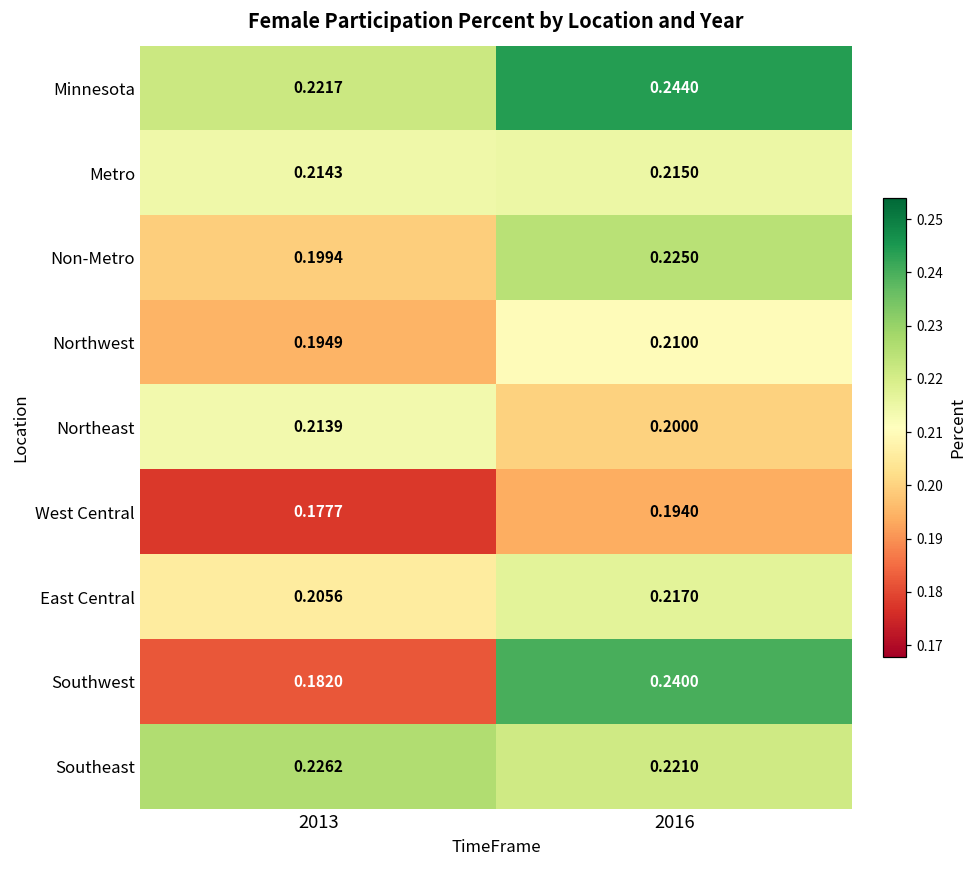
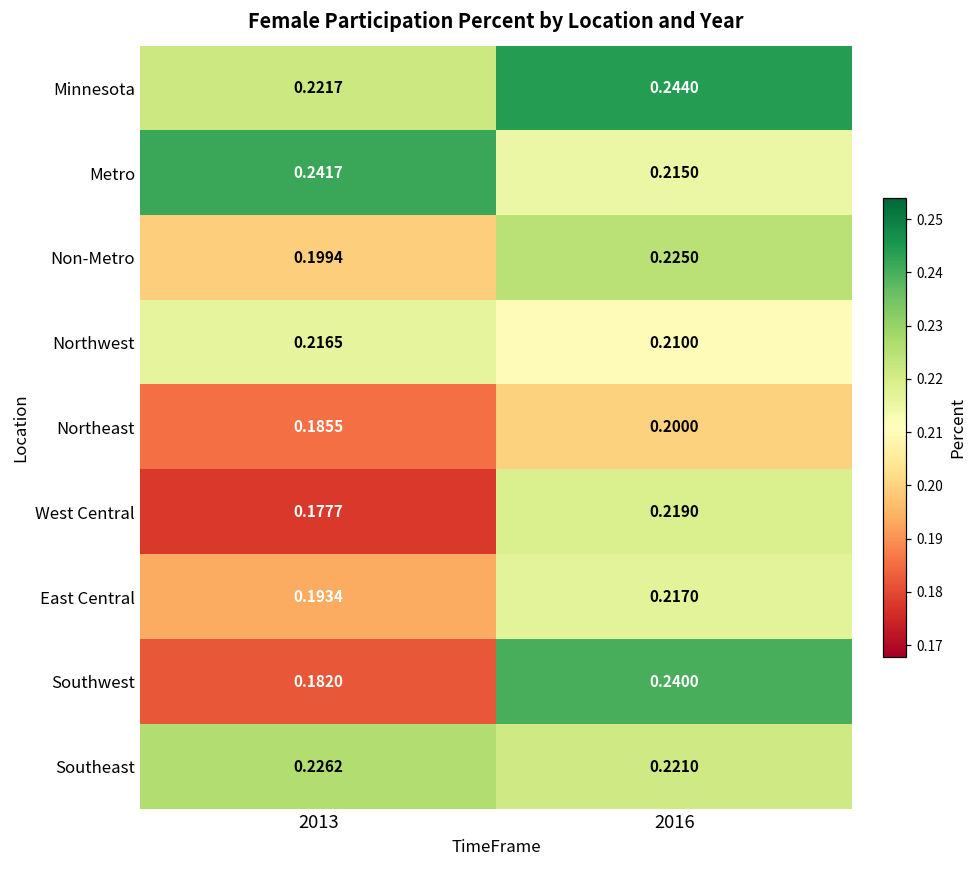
Metro, 2013: 0.2143 -> 0.2417
Northwest, 2013: 0.1949 -> 0.2165
Northeast, 2013: 0.2139 -> 0.1855
West Central, 2016: 0.1940 -> 0.2190
East Central, 2013: 0.2056 -> 0.1934
